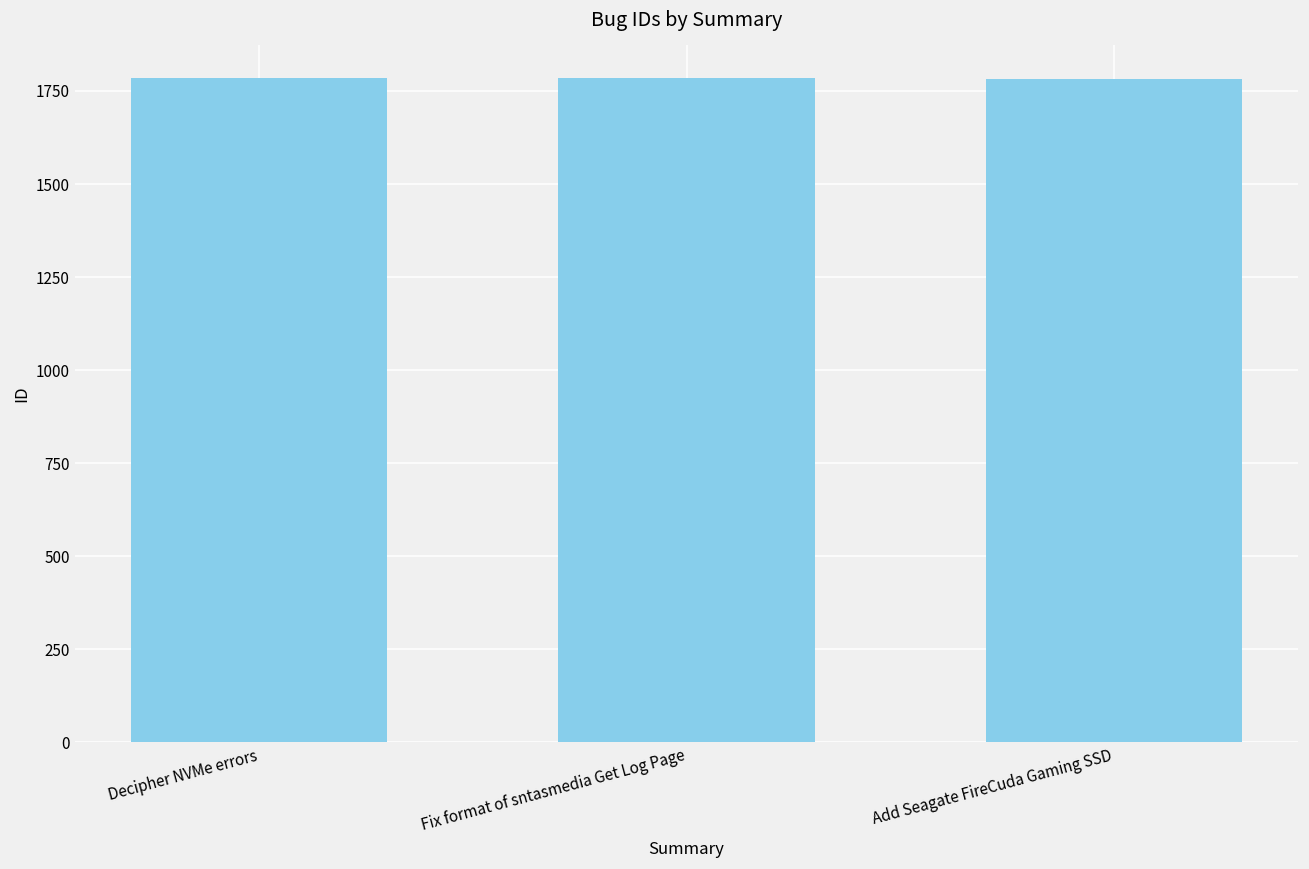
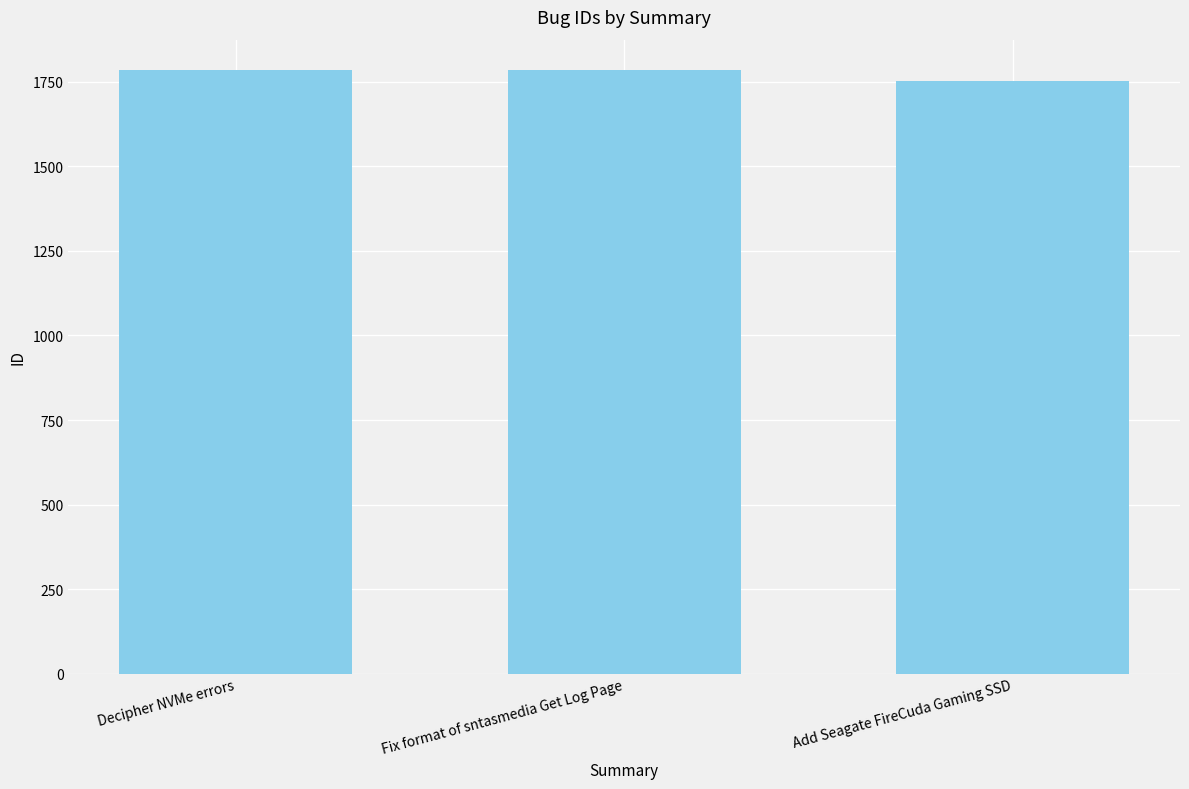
Add Seagate FireCuda Gaming SSD: 1780 -> 1750
